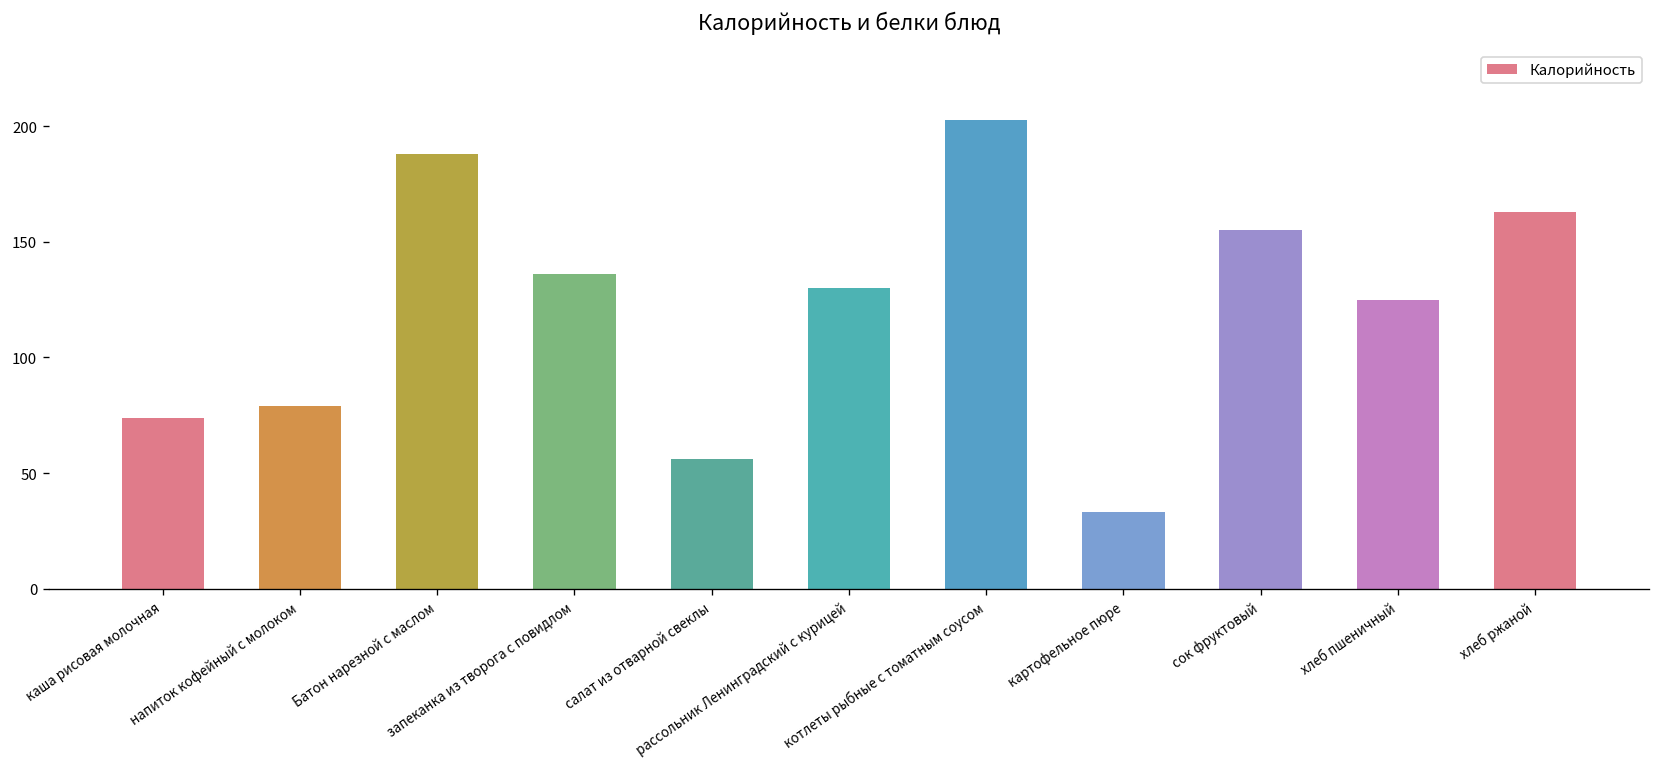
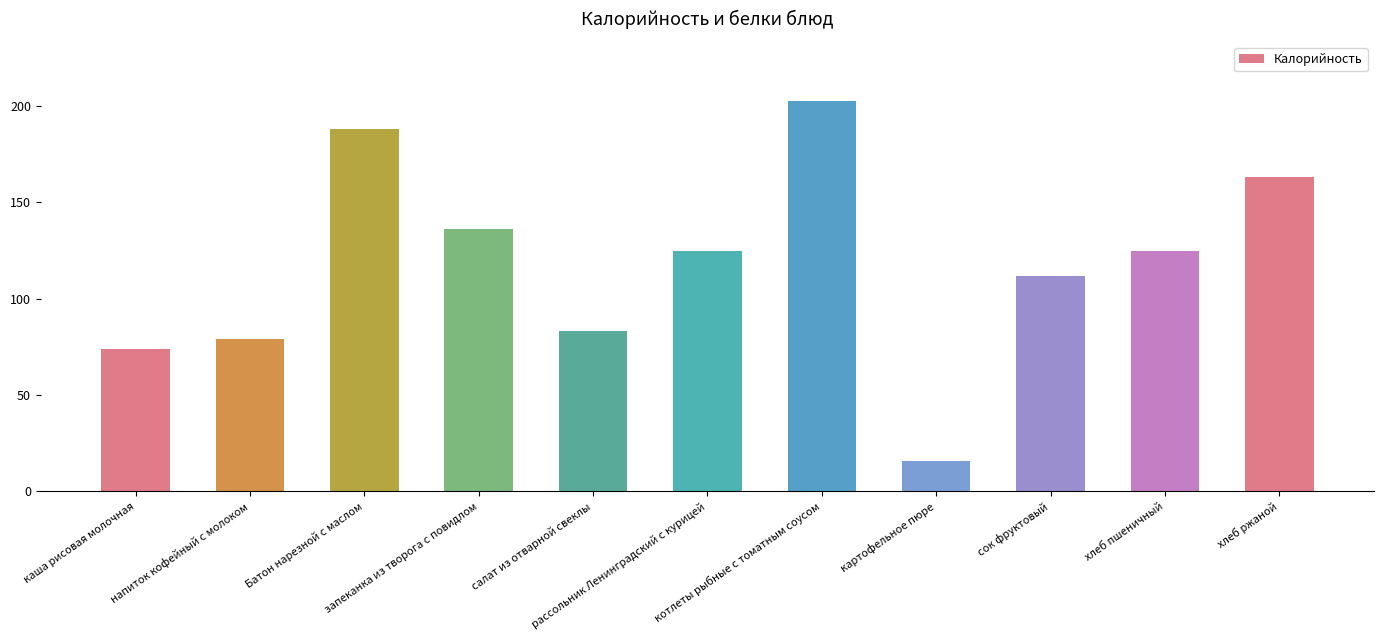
салат из отварной свеклы: 56 -> 83
рассольник Ленинградский с курицей: 130 -> 125
картофельное пюре: 33 -> 16
сок фруктовый: 155 -> 112
